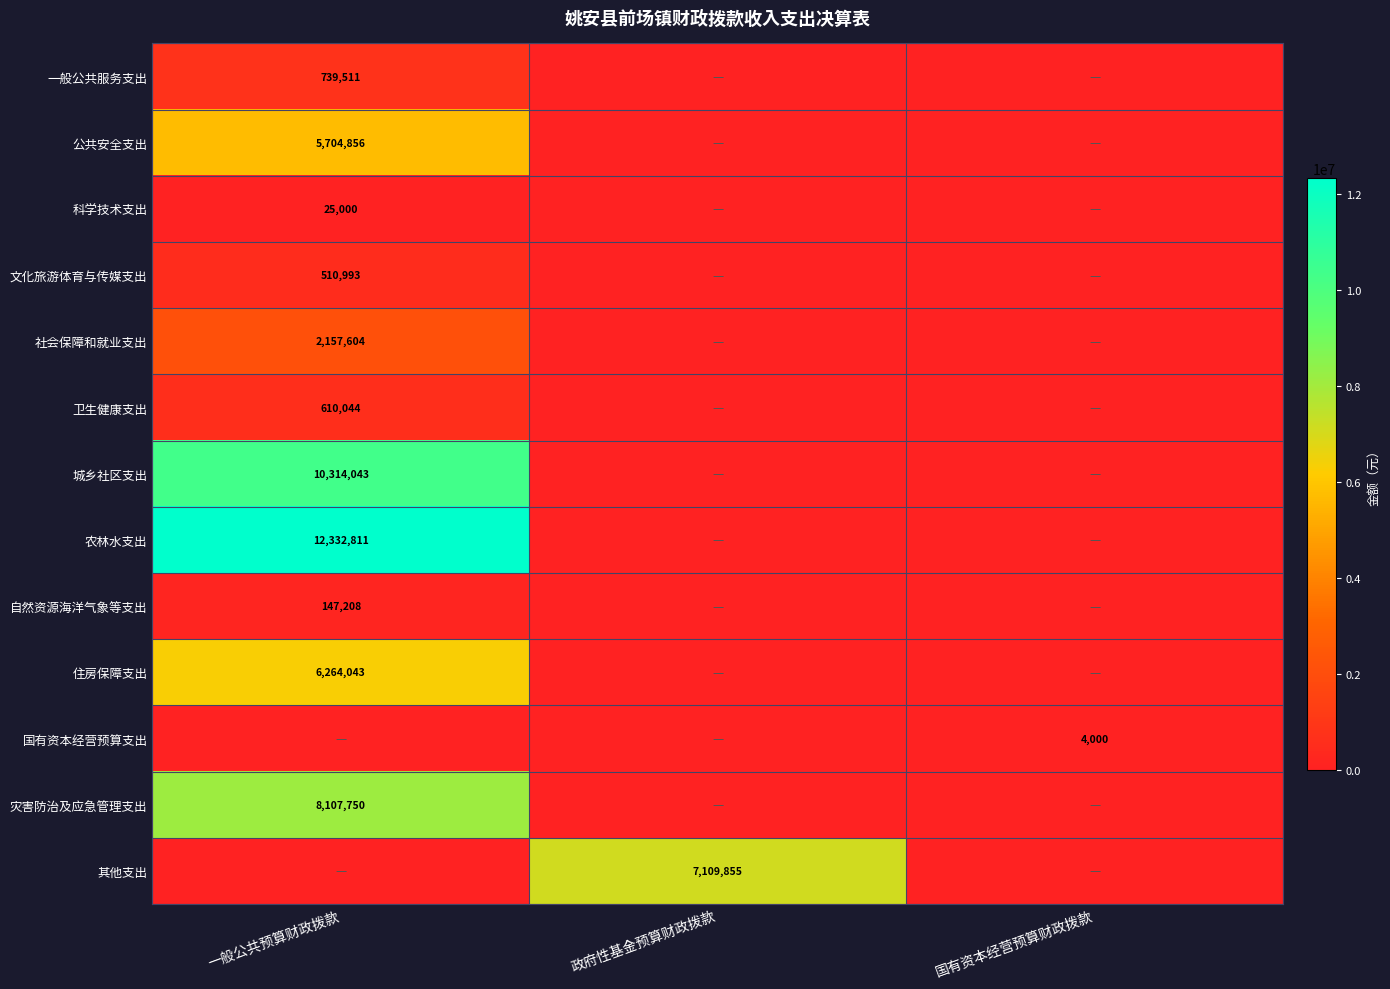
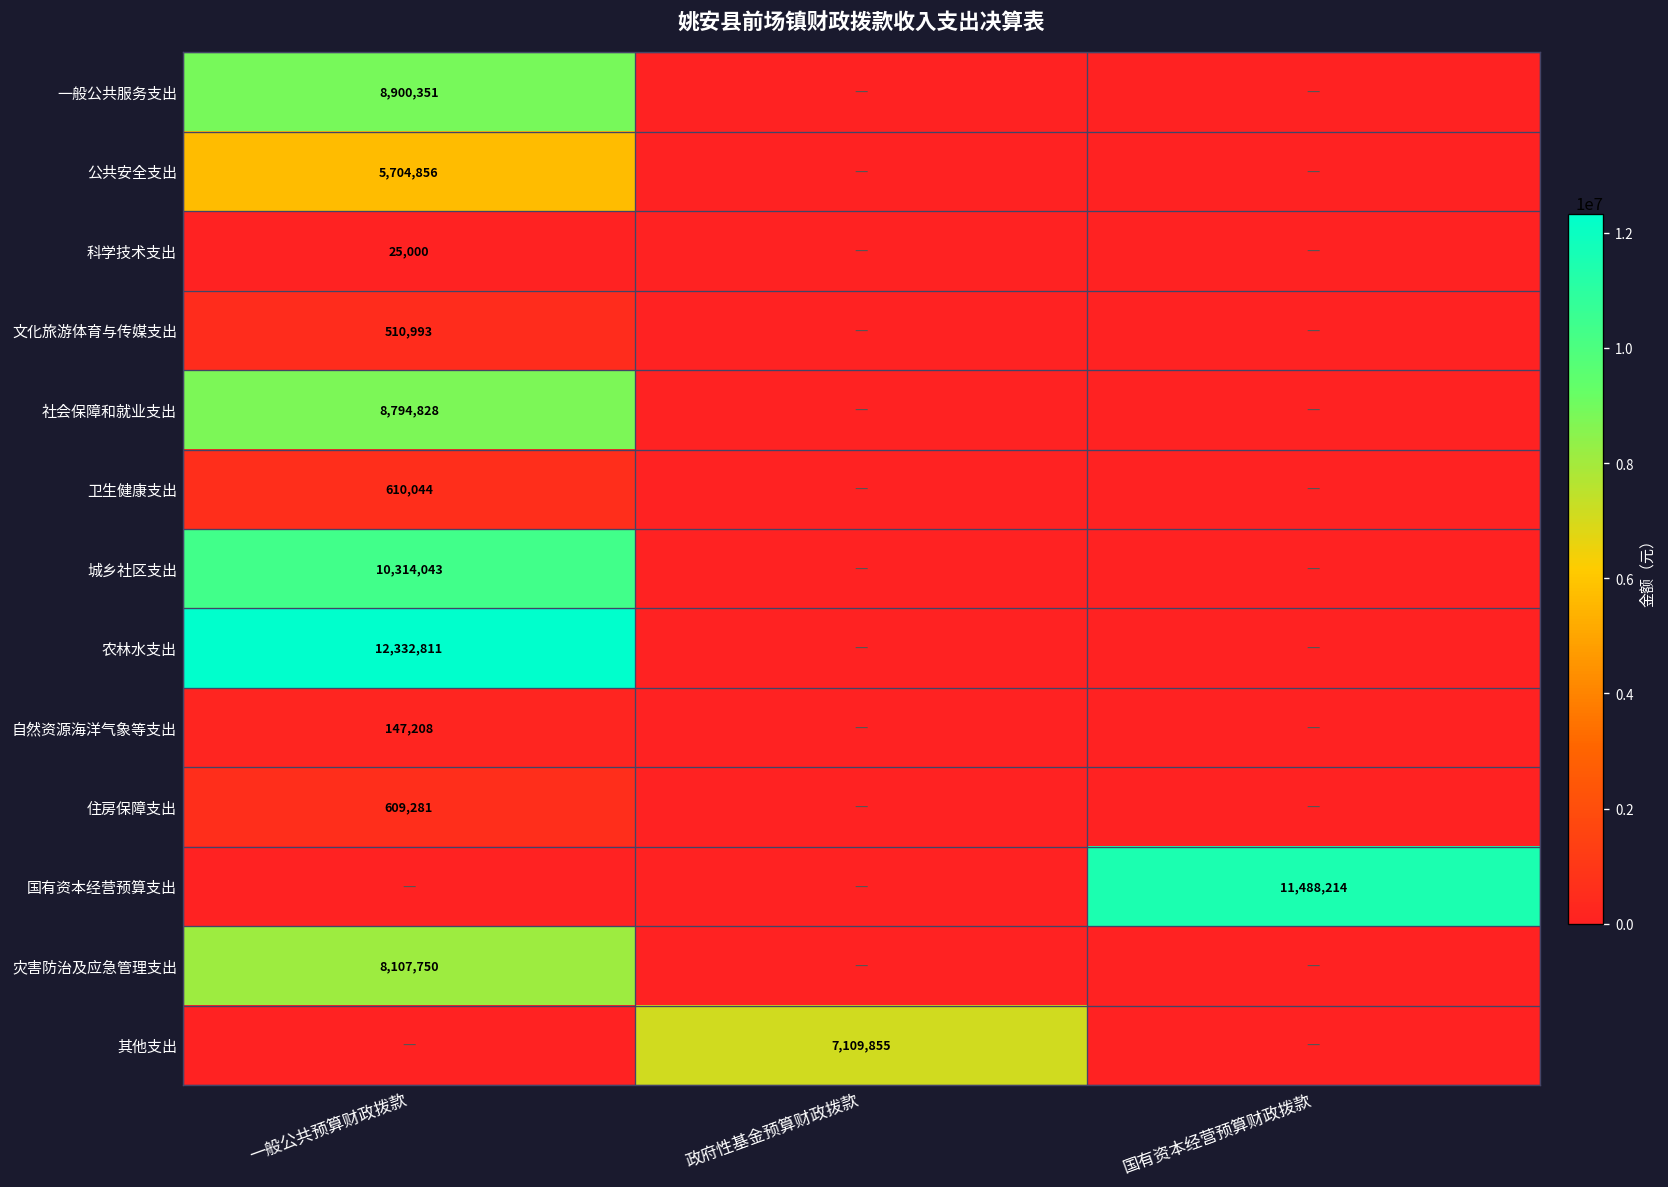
一般公共服务支出, 一般公共预算财政拨款: 739,511 -> 8,900,351
社会保障和就业支出, 一般公共预算财政拨款: 2,157,604 -> 8,794,828
住房保障支出, 一般公共预算财政拨款: 6,264,043 -> 609,281
国有资本经营预算支出, 国有资本经营预算财政拨款: 4,000 -> 11,488,214
